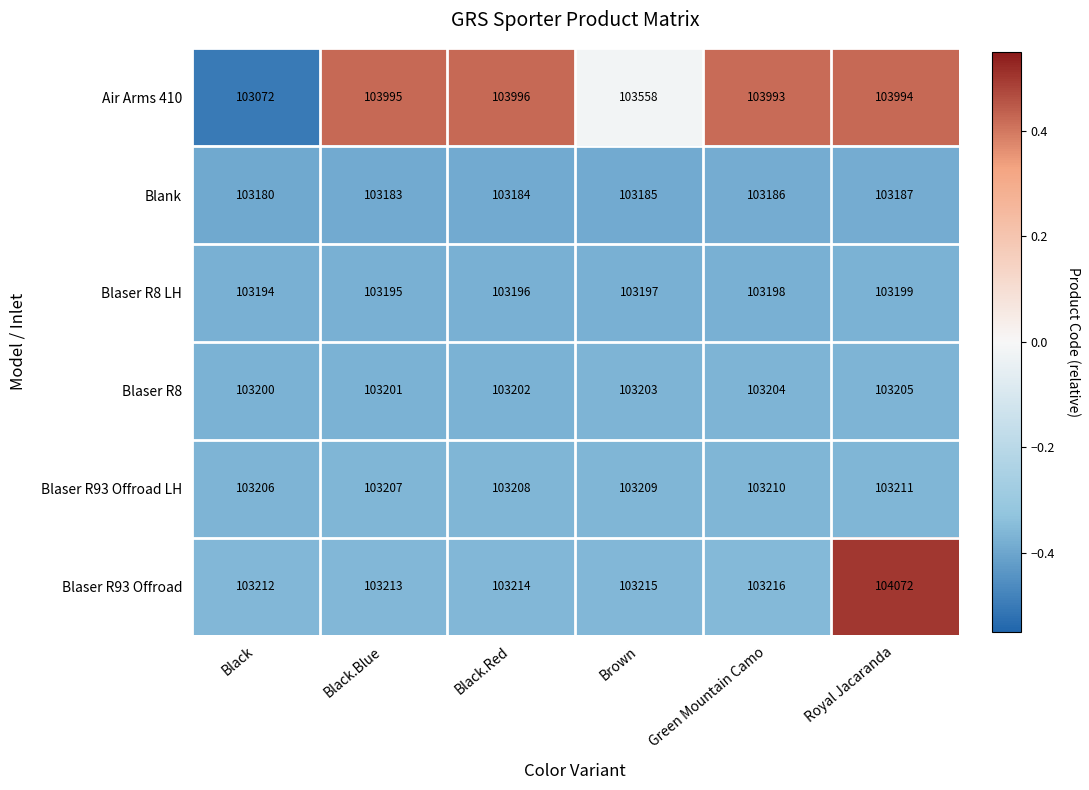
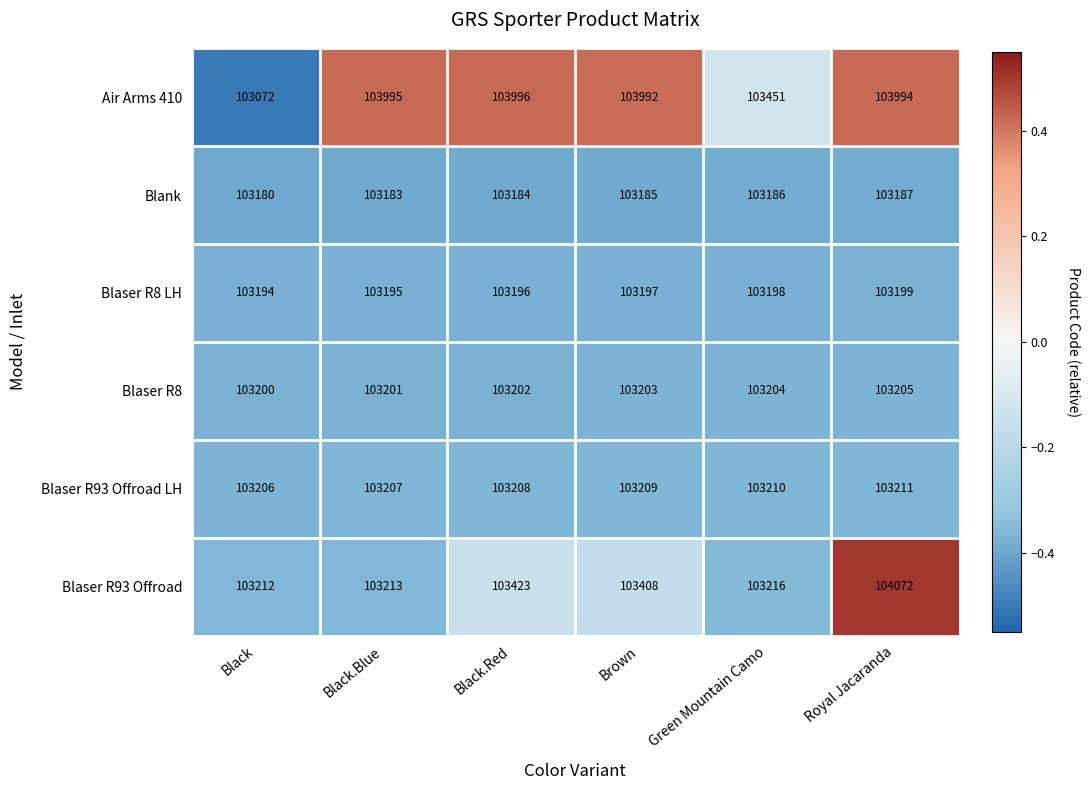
Air Arms 410, Brown: 103558 -> 103992
Air Arms 410, Green Mountain Camo: 103993 -> 103451
Blaser R93 Offroad, Black.Red: 103214 -> 103423
Blaser R93 Offroad, Brown: 103215 -> 103408
